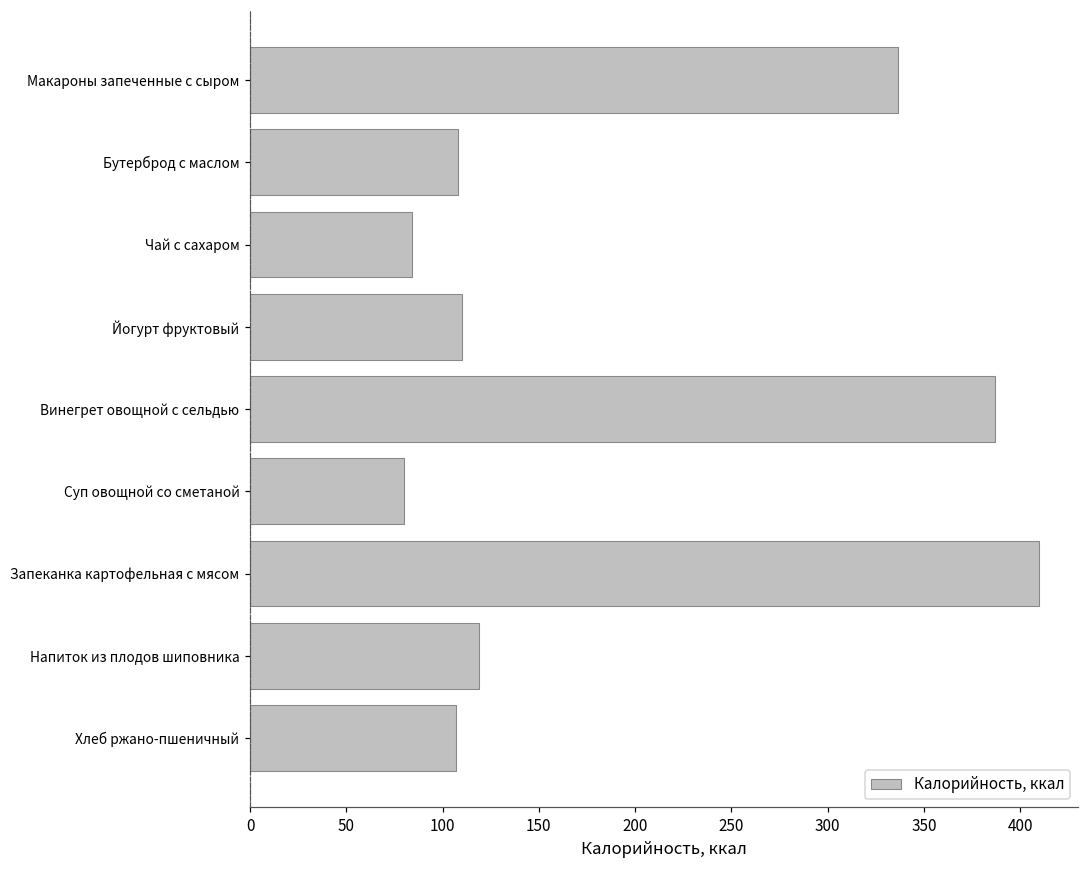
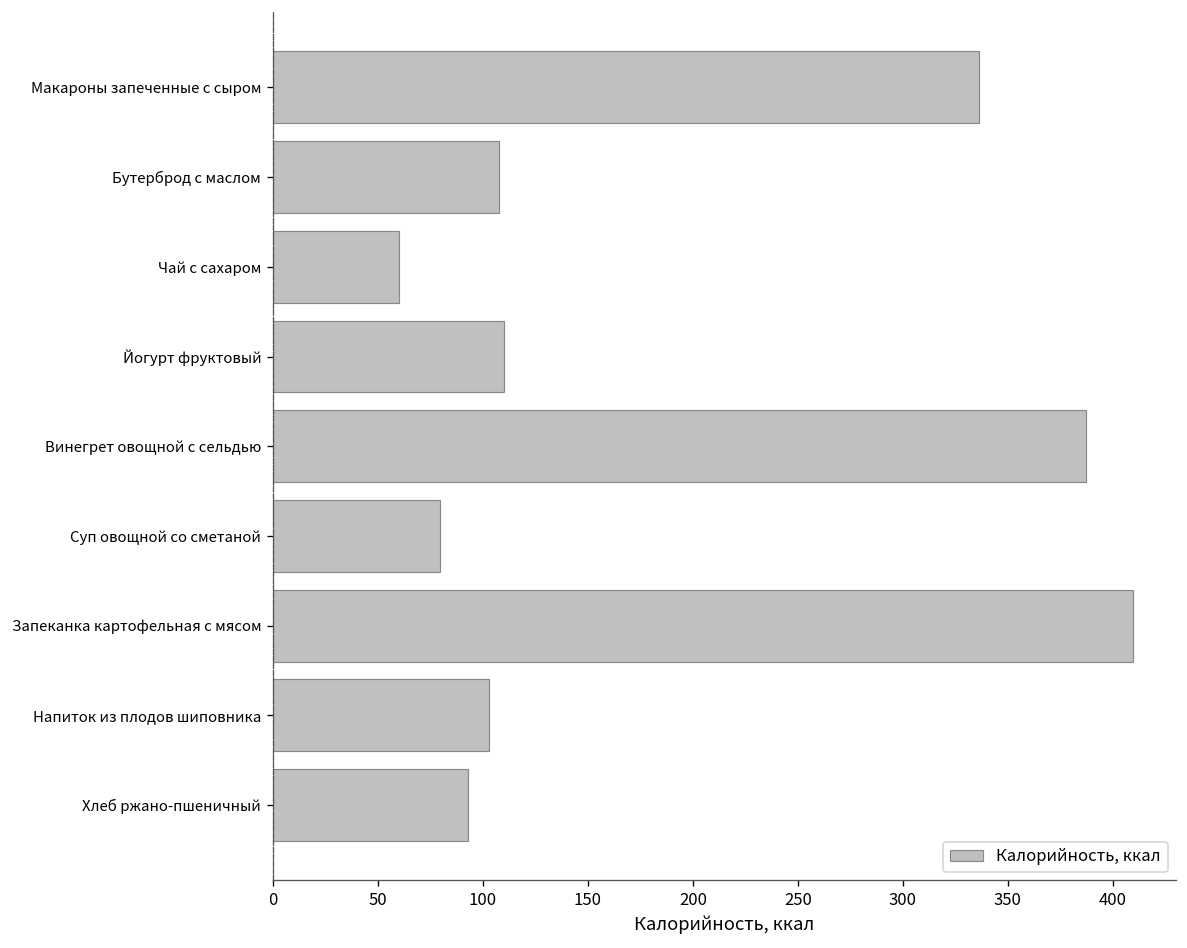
Чай с сахаром: 84 -> 60
Напиток из плодов шиповника: 119 -> 103
Хлеб ржано-пшеничный: 107 -> 93
